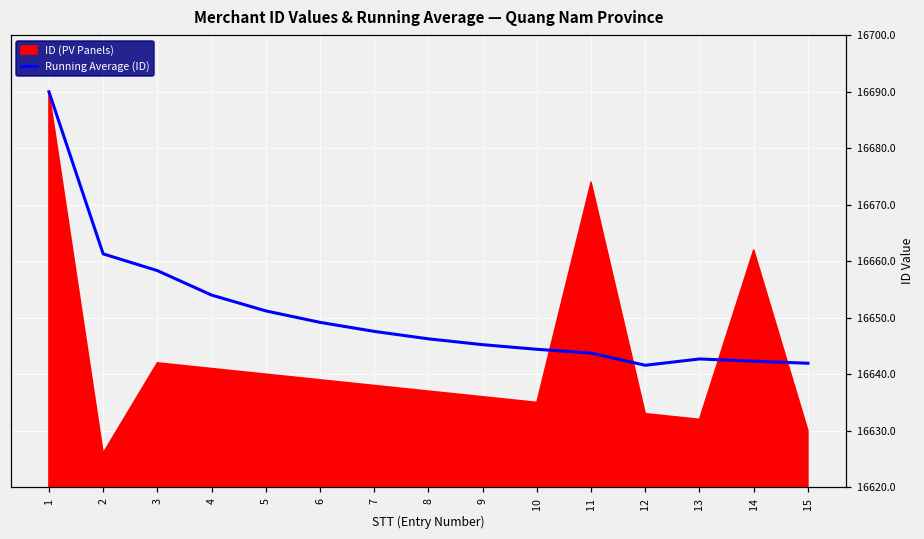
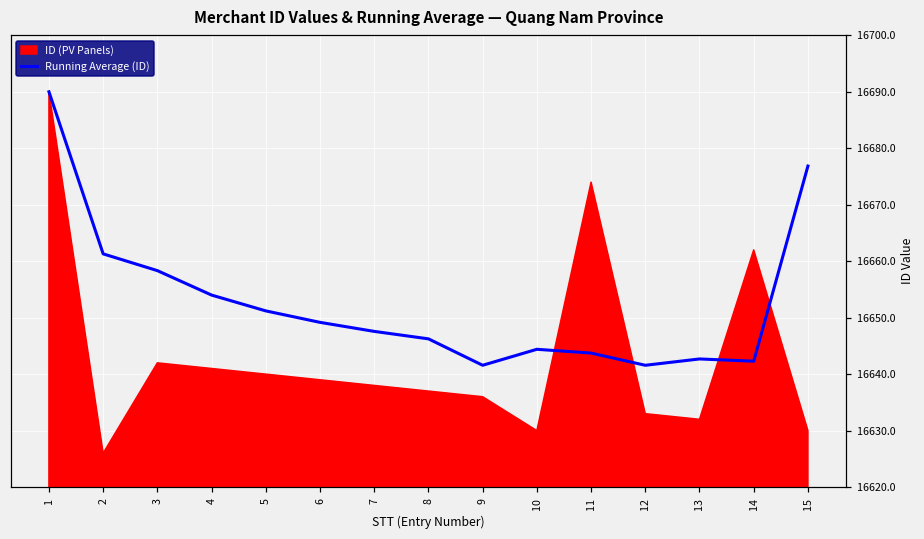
Running Average (ID), 9: 16645 -> 16642
ID (PV Panels), 10: 16635 -> 16630
Running Average (ID), 15: 16642 -> 16677
